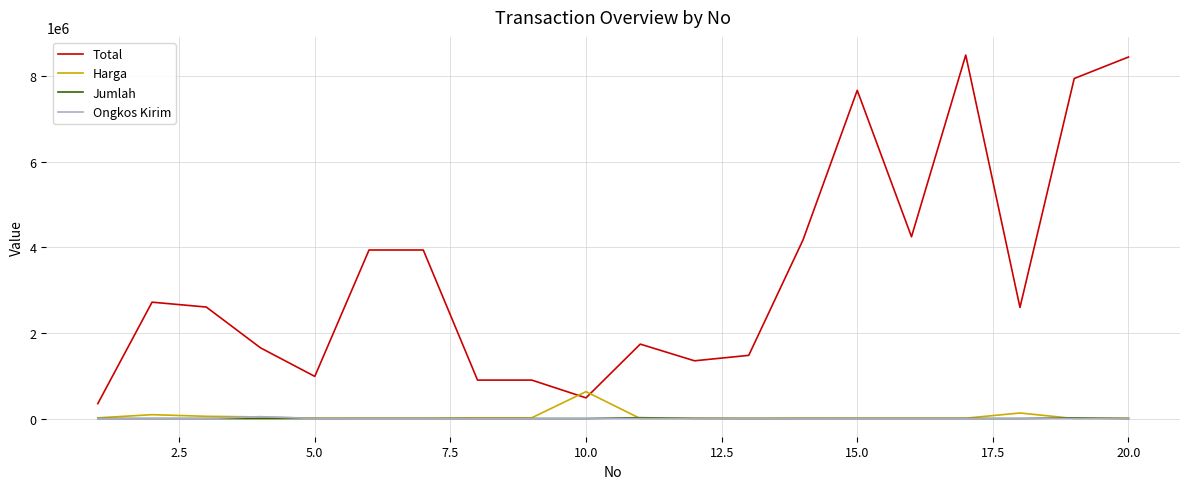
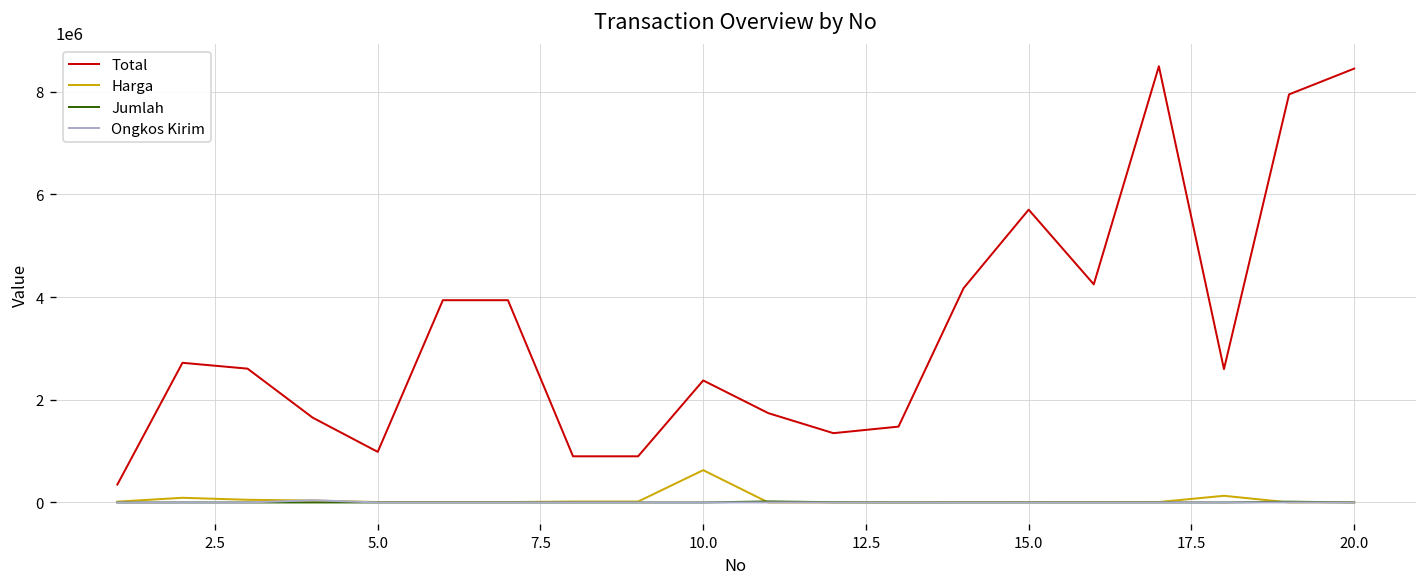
Total, 10.0: 500000 -> 2400000
Total, 15.0: 7700000 -> 5700000
